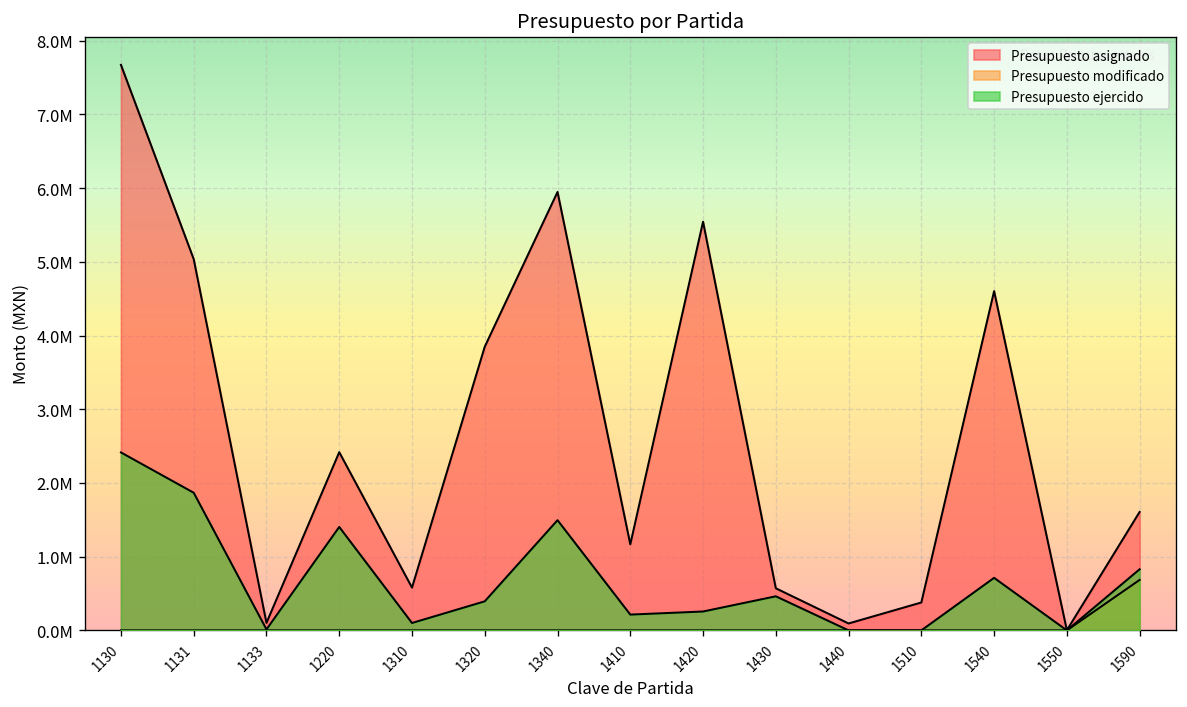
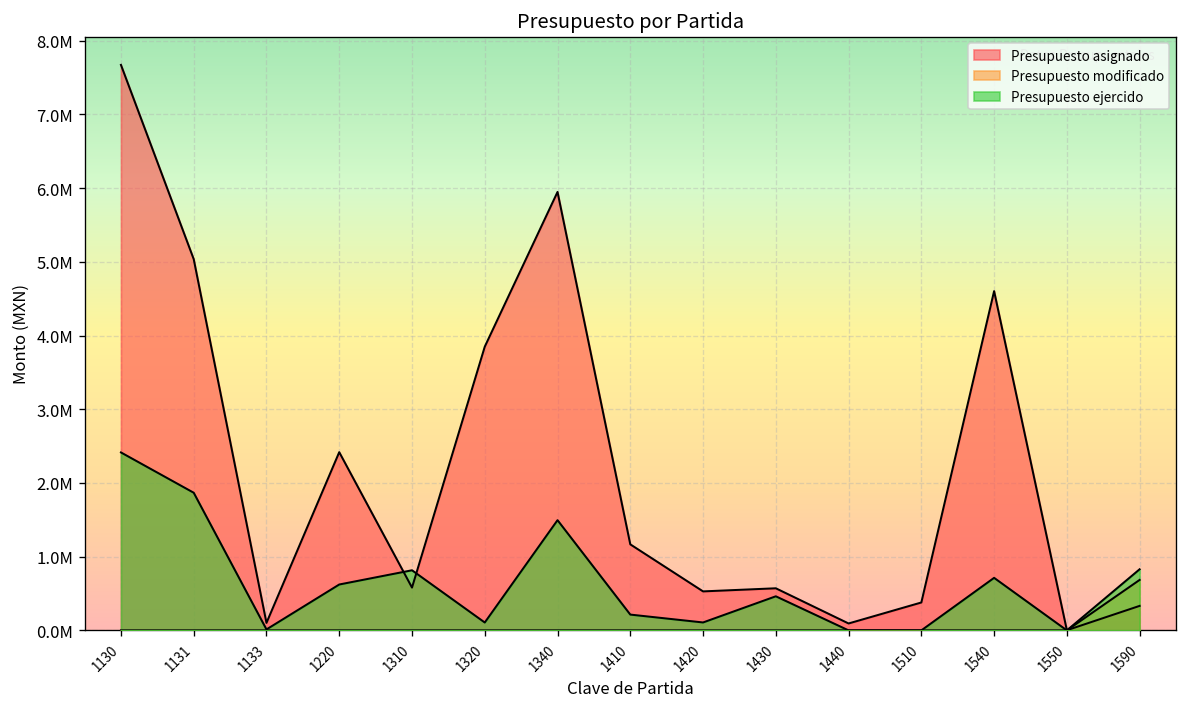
Presupuesto ejercido, 1220: 1400000 -> 600000
Presupuesto ejercido, 1310: 100000 -> 800000
Presupuesto ejercido, 1320: 400000 -> 100000
Presupuesto asignado, 1420: 5500000 -> 500000
Presupuesto ejercido, 1420: 300000 -> 100000
Presupuesto asignado, 1590: 1600000 -> 300000
